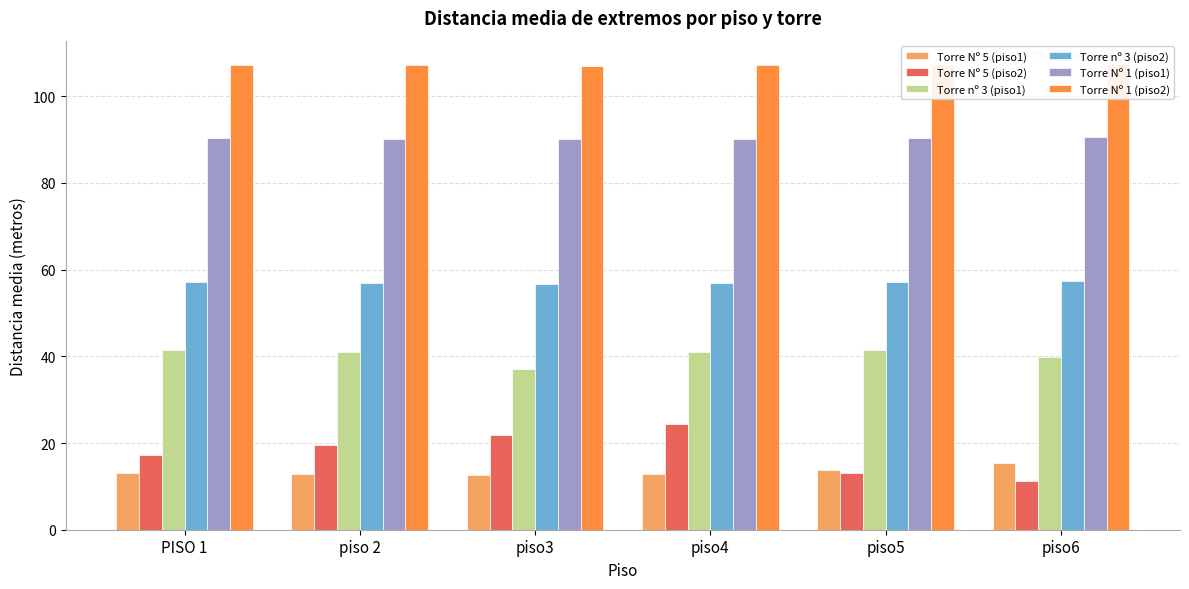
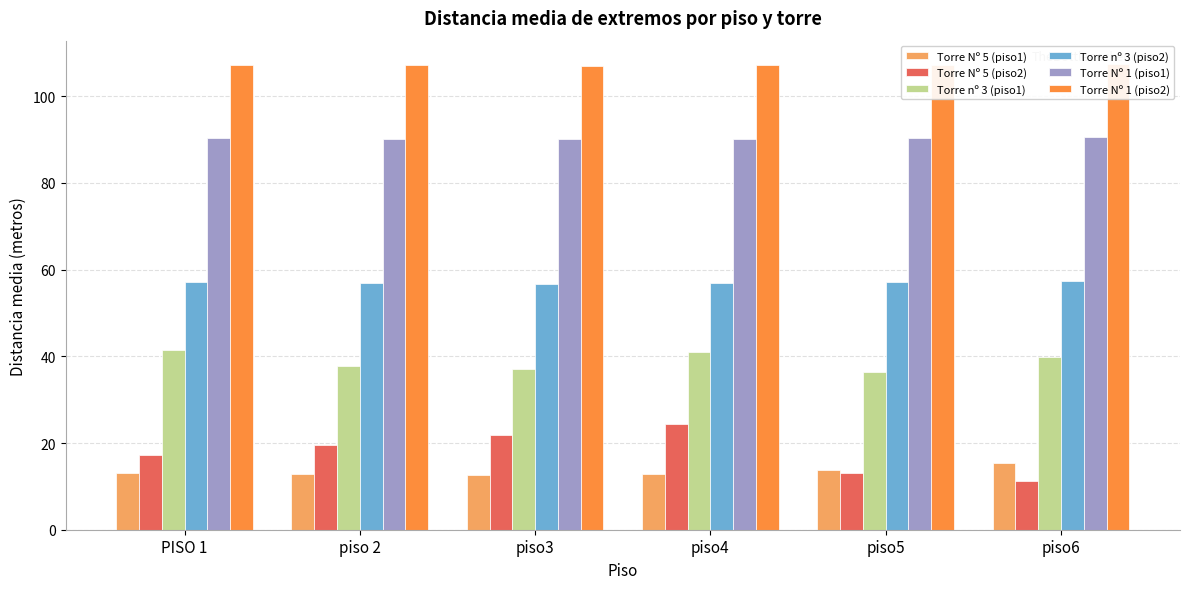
Torre nº 3 (piso1), piso 2: 41 -> 38
Torre nº 3 (piso1), piso5: 41 -> 36
